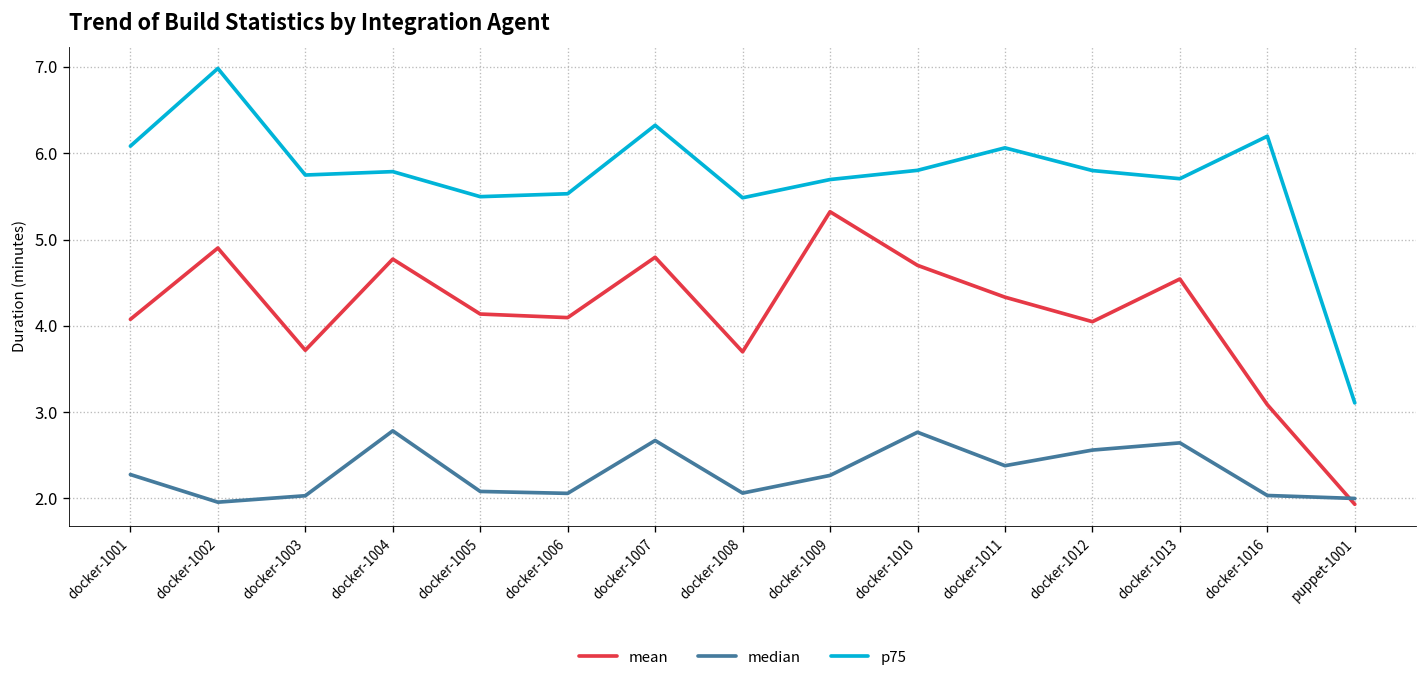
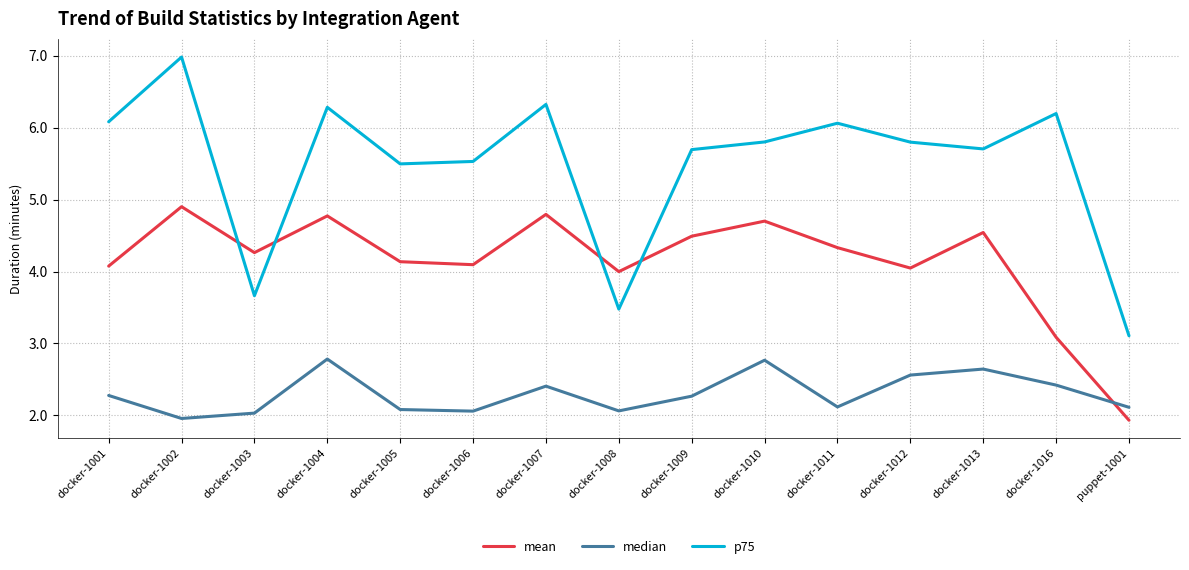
mean, docker-1003: 3.7 -> 4.3
p75, docker-1003: 5.7 -> 3.7
p75, docker-1004: 5.8 -> 6.3
median, docker-1007: 2.7 -> 2.4
mean, docker-1008: 3.7 -> 4.0
p75, docker-1008: 5.5 -> 3.5
mean, docker-1009: 5.3 -> 4.5
median, docker-1011: 2.4 -> 2.1
median, docker-1016: 2.0 -> 2.4
median, puppet-1001: 2.0 -> 2.1
